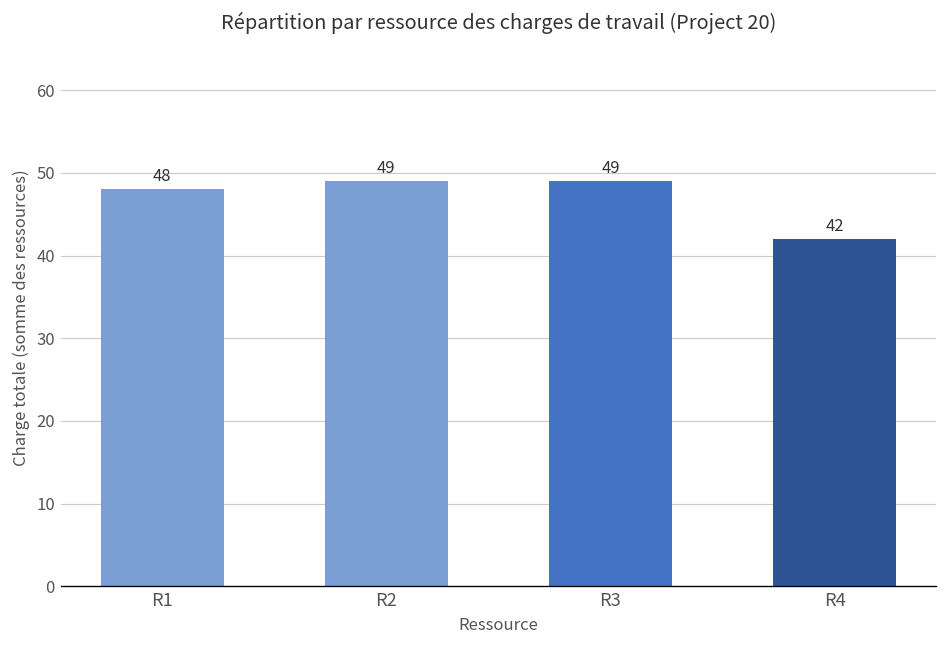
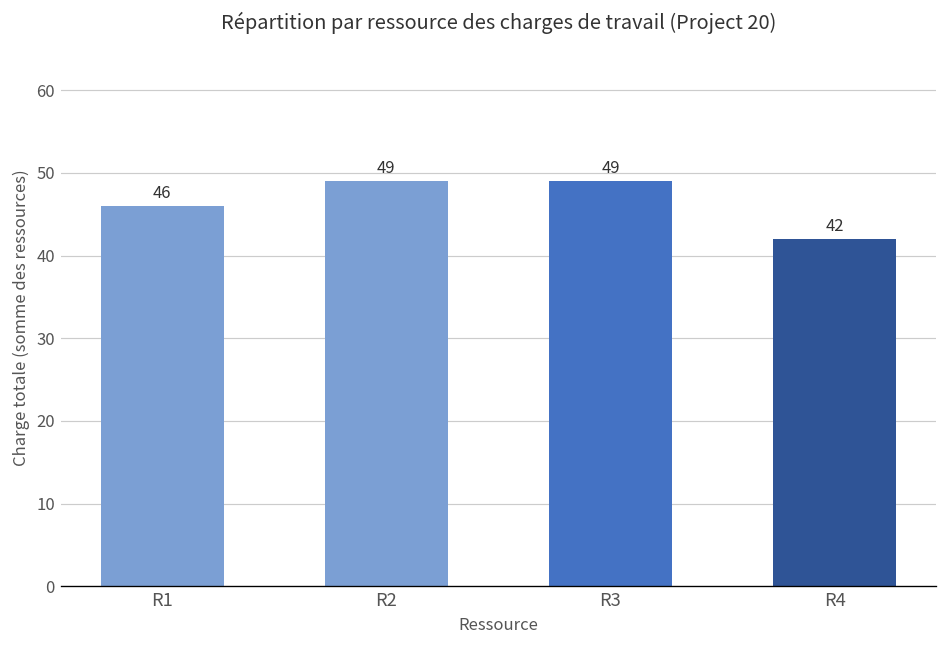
R1: 48 -> 46
